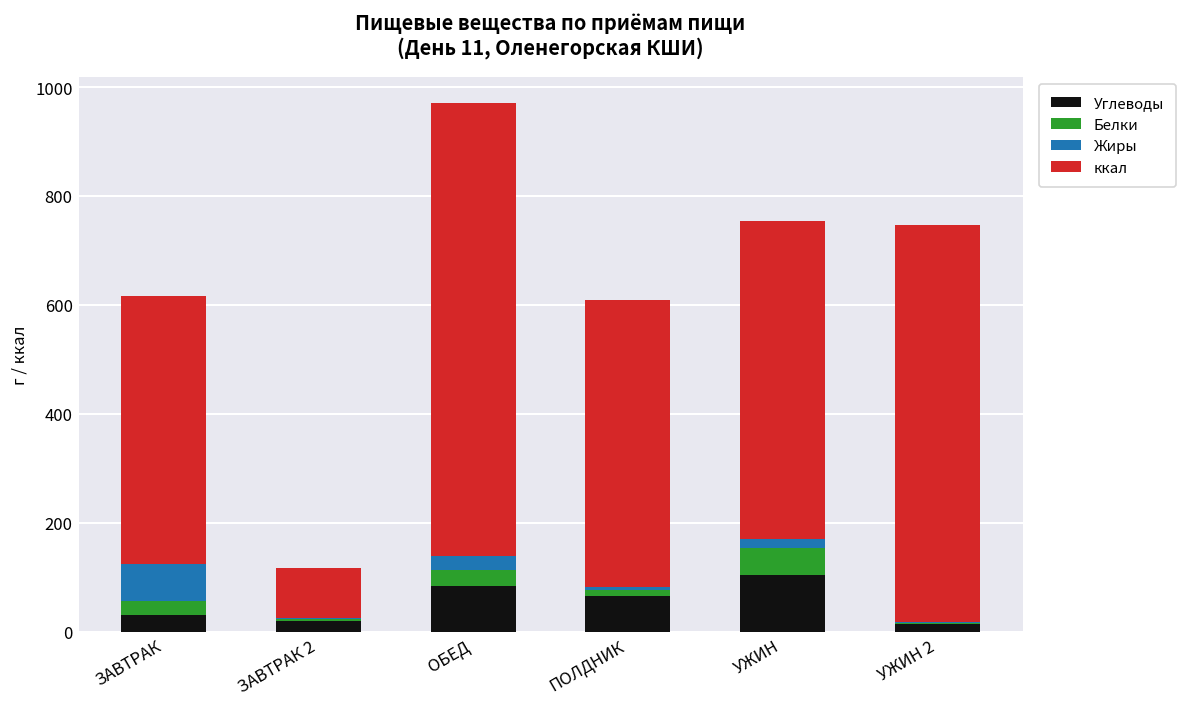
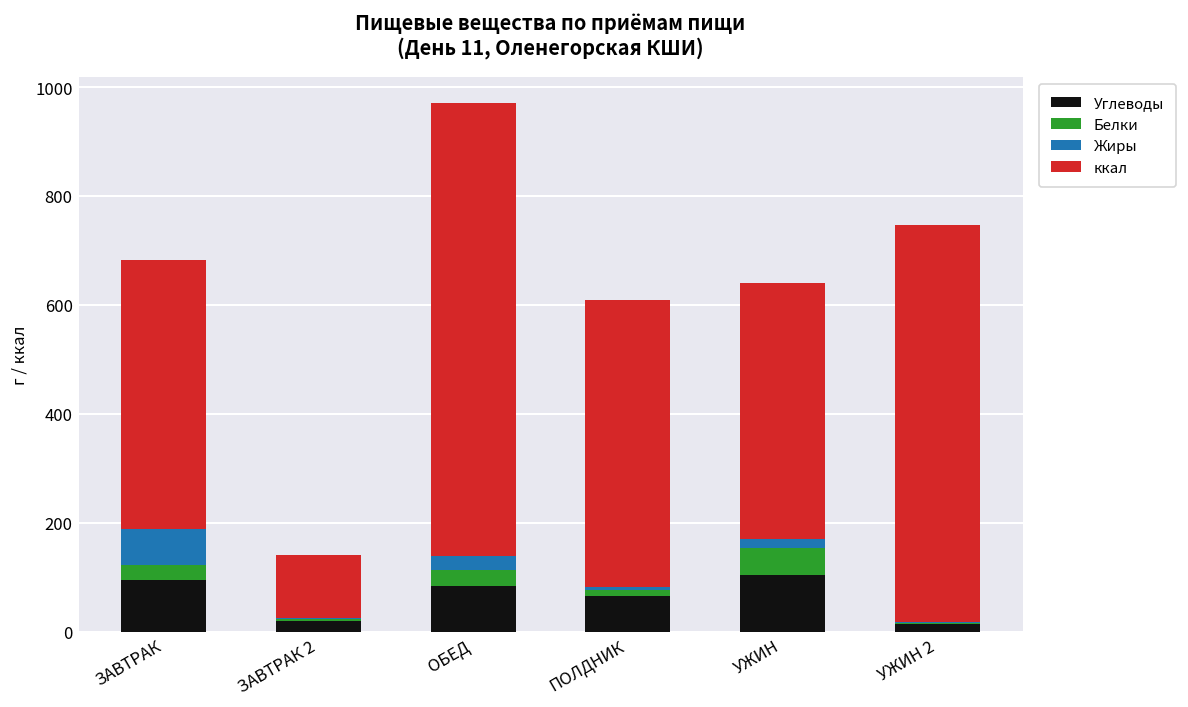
Углеводы, ЗАВТРАК: 30 -> 100
ккал, ЗАВТРАК 2: 90 -> 120
ккал, УЖИН: 590 -> 470
